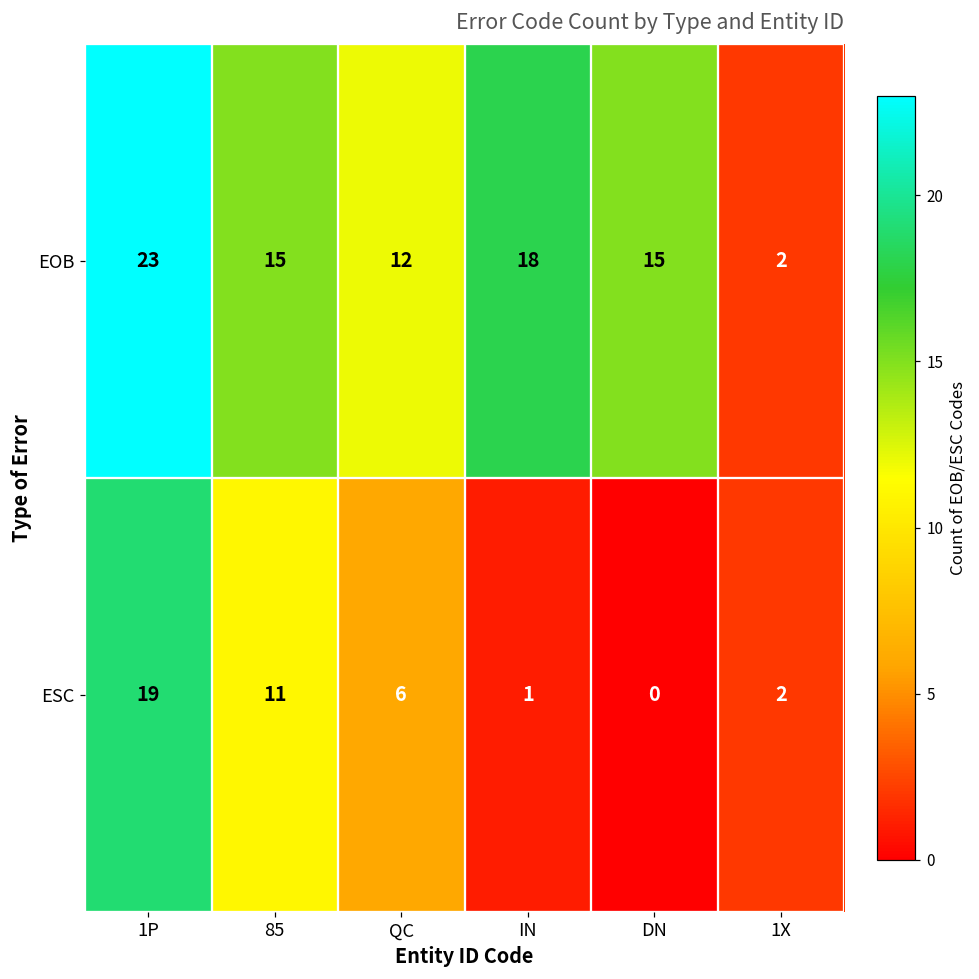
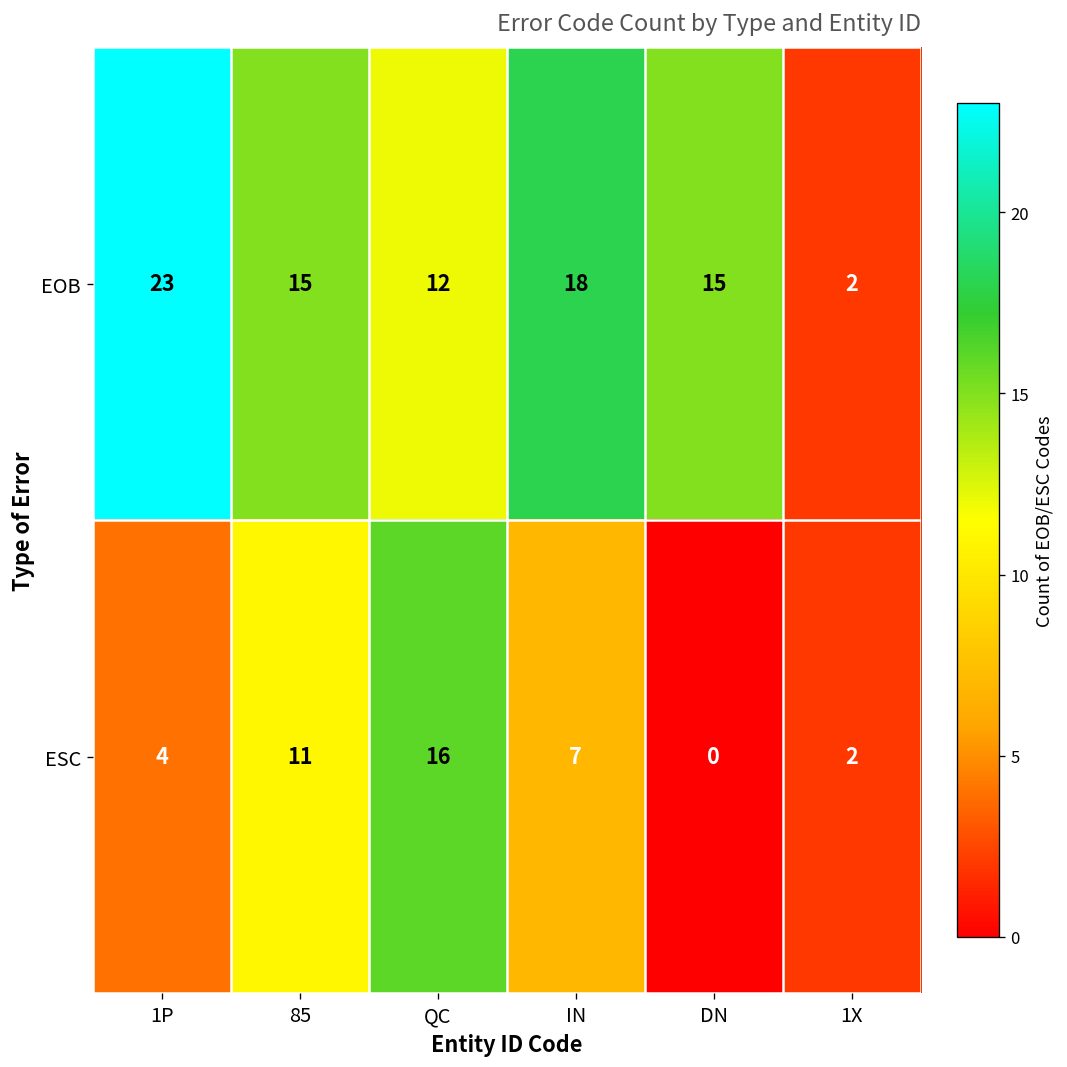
ESC, 1P: 19 -> 4
ESC, QC: 6 -> 16
ESC, IN: 1 -> 7
